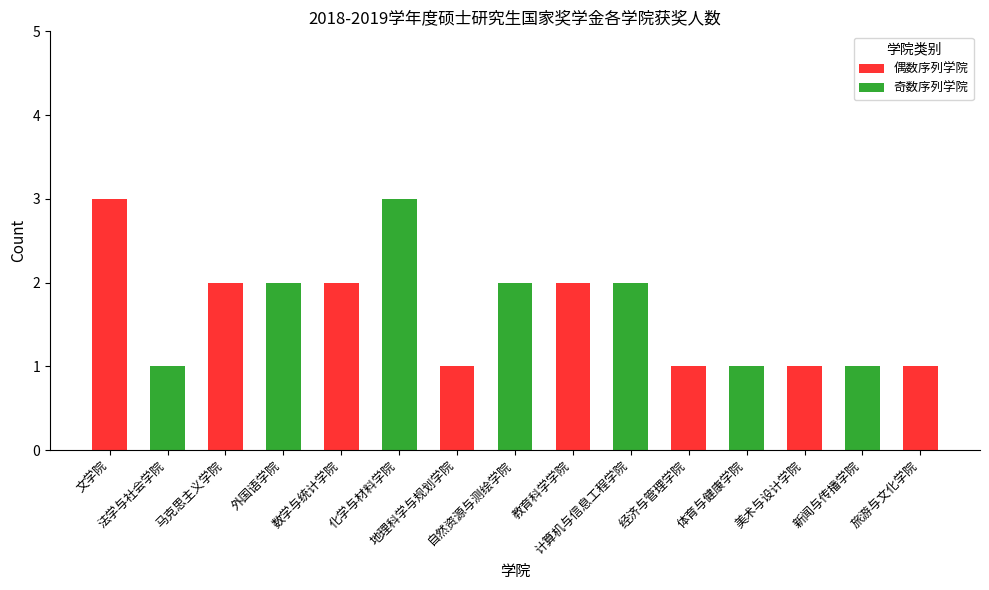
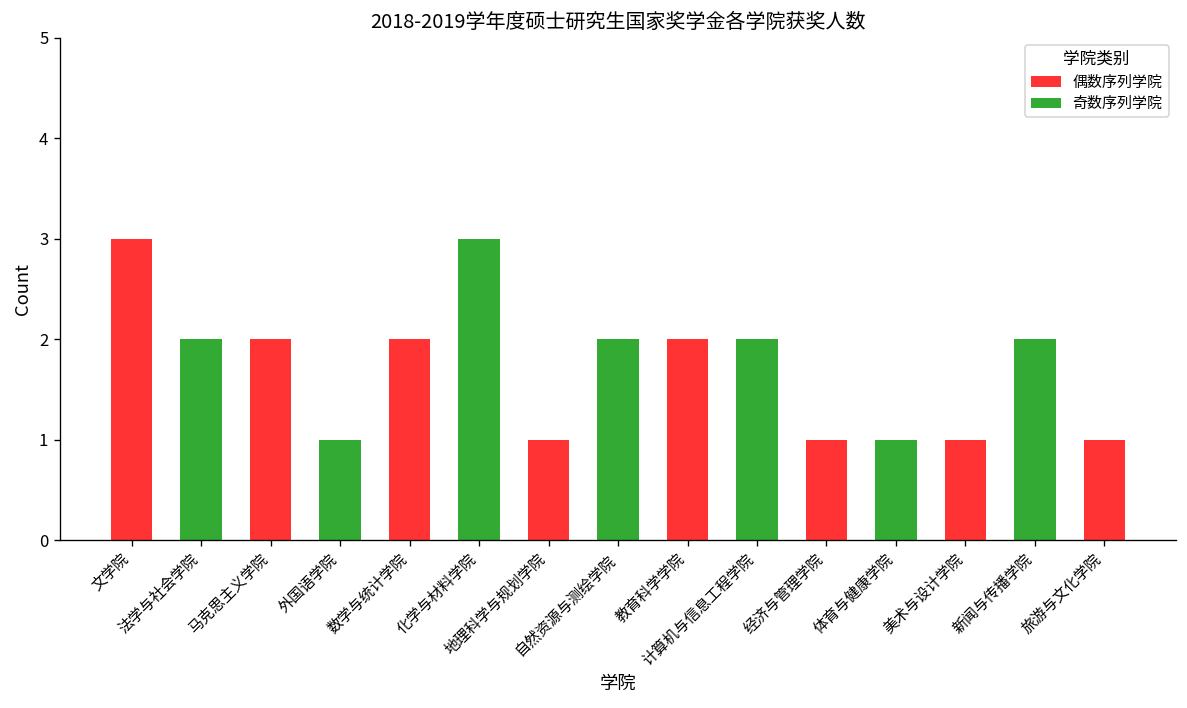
法学与社会学院: 1 -> 2
外国语学院: 2 -> 1
新闻与传播学院: 1 -> 2
